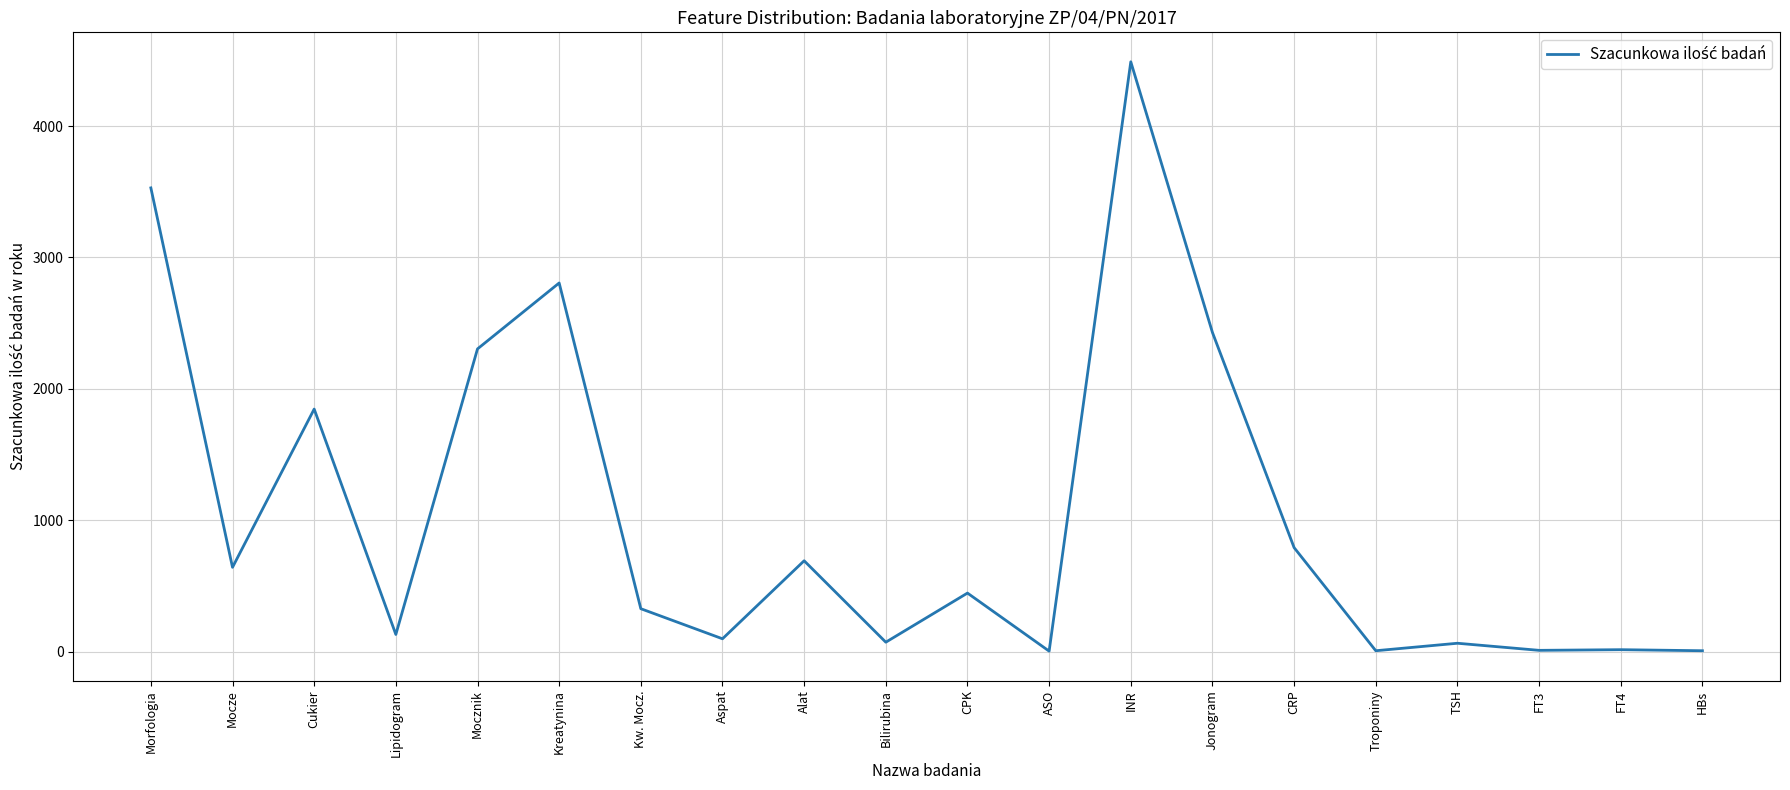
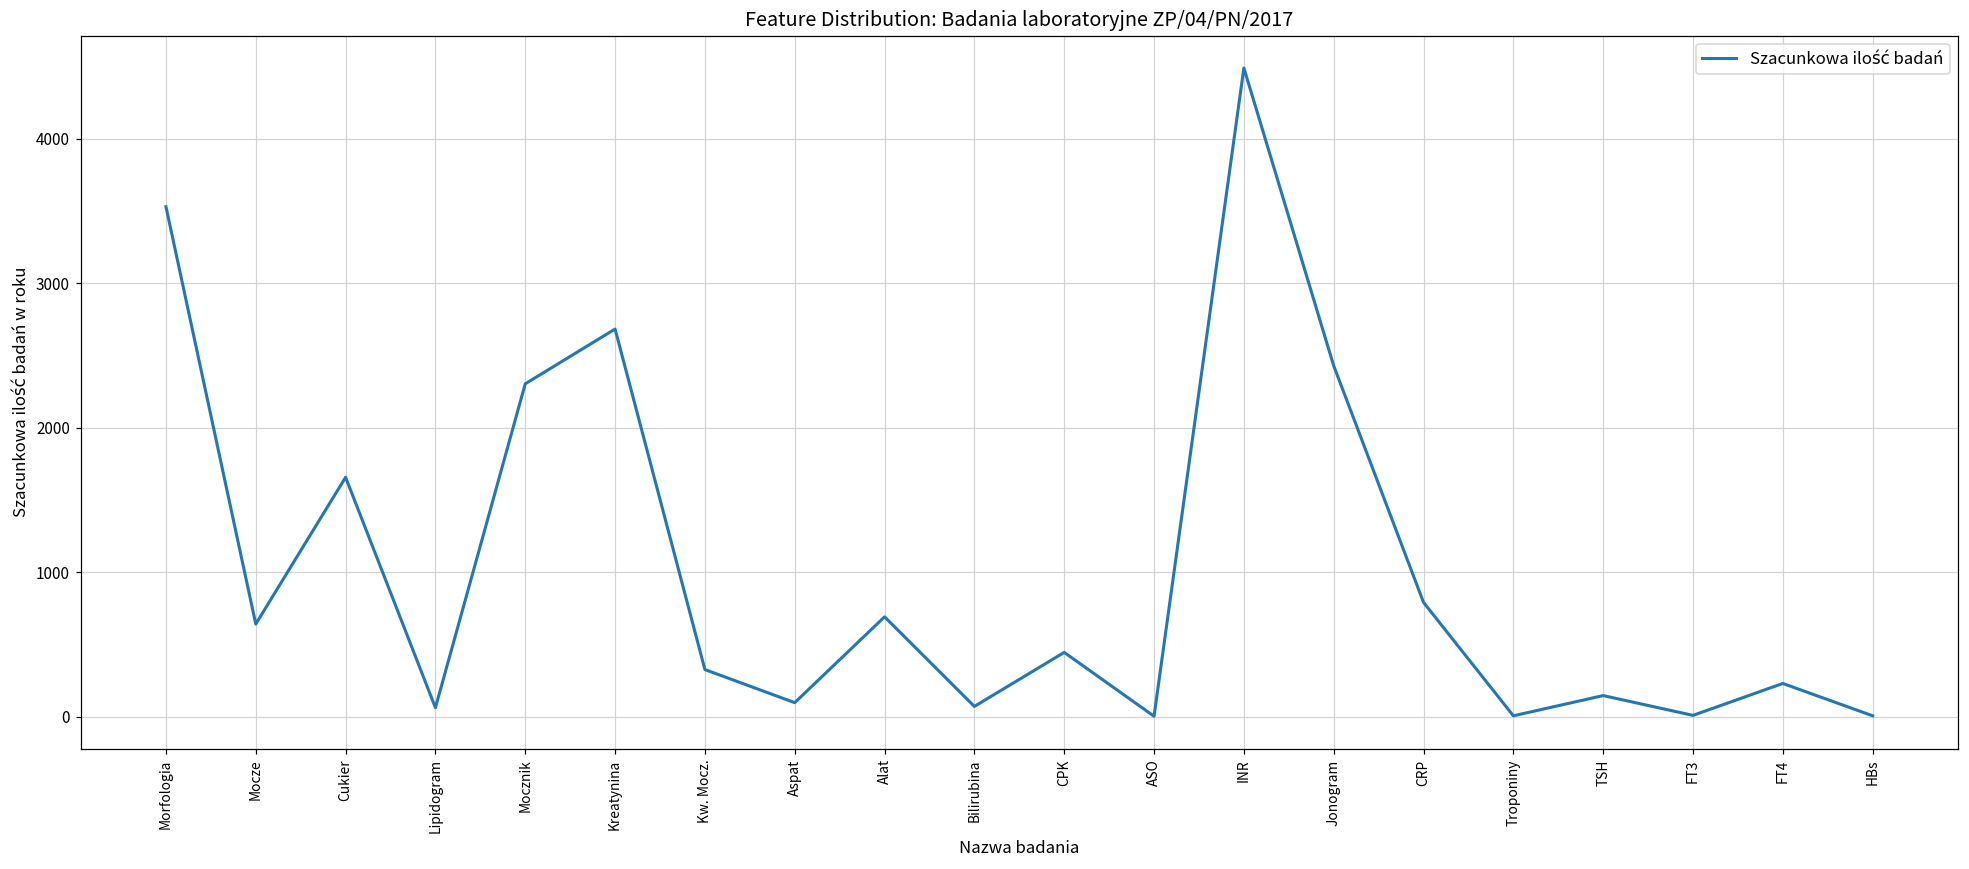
Cukier: 1850 -> 1660
Lipidogram: 130 -> 60
Kreatynina: 2810 -> 2680
TSH: 60 -> 150
FT4: 10 -> 230
